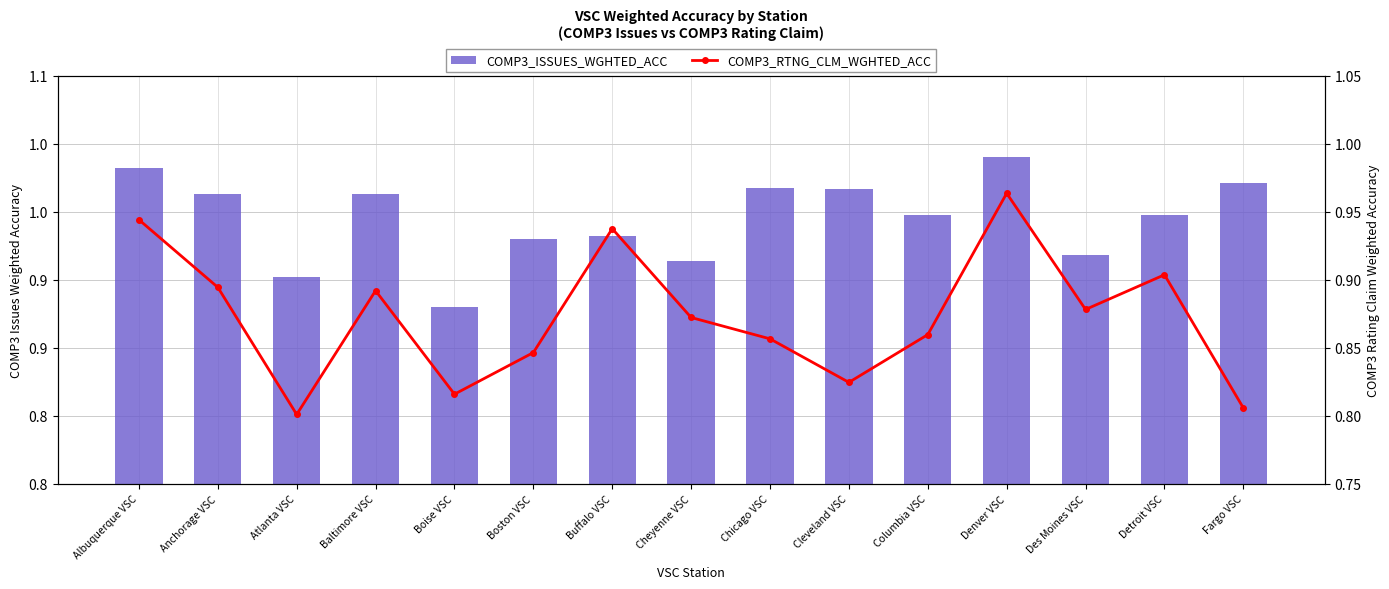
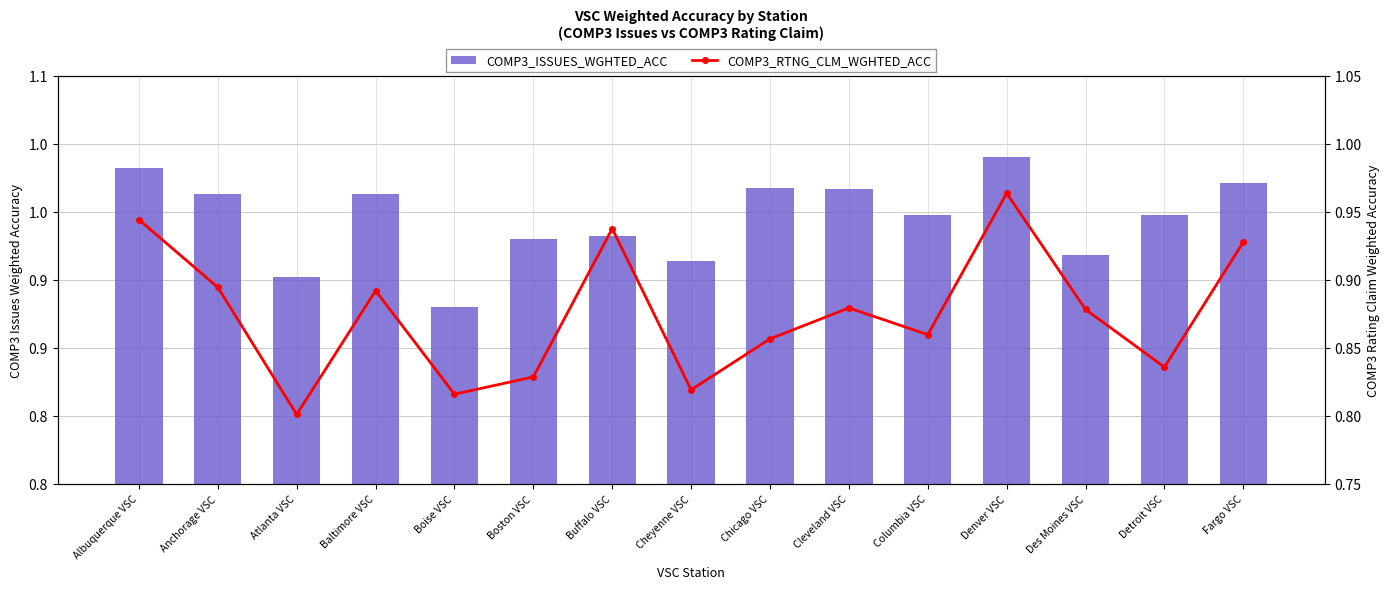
COMP3_RTNG_CLM_WGHTED_ACC, Boston VSC: 0.847 -> 0.829
COMP3_RTNG_CLM_WGHTED_ACC, Cheyenne VSC: 0.872 -> 0.819
COMP3_RTNG_CLM_WGHTED_ACC, Cleveland VSC: 0.825 -> 0.879
COMP3_RTNG_CLM_WGHTED_ACC, Detroit VSC: 0.904 -> 0.836
COMP3_RTNG_CLM_WGHTED_ACC, Fargo VSC: 0.806 -> 0.928
